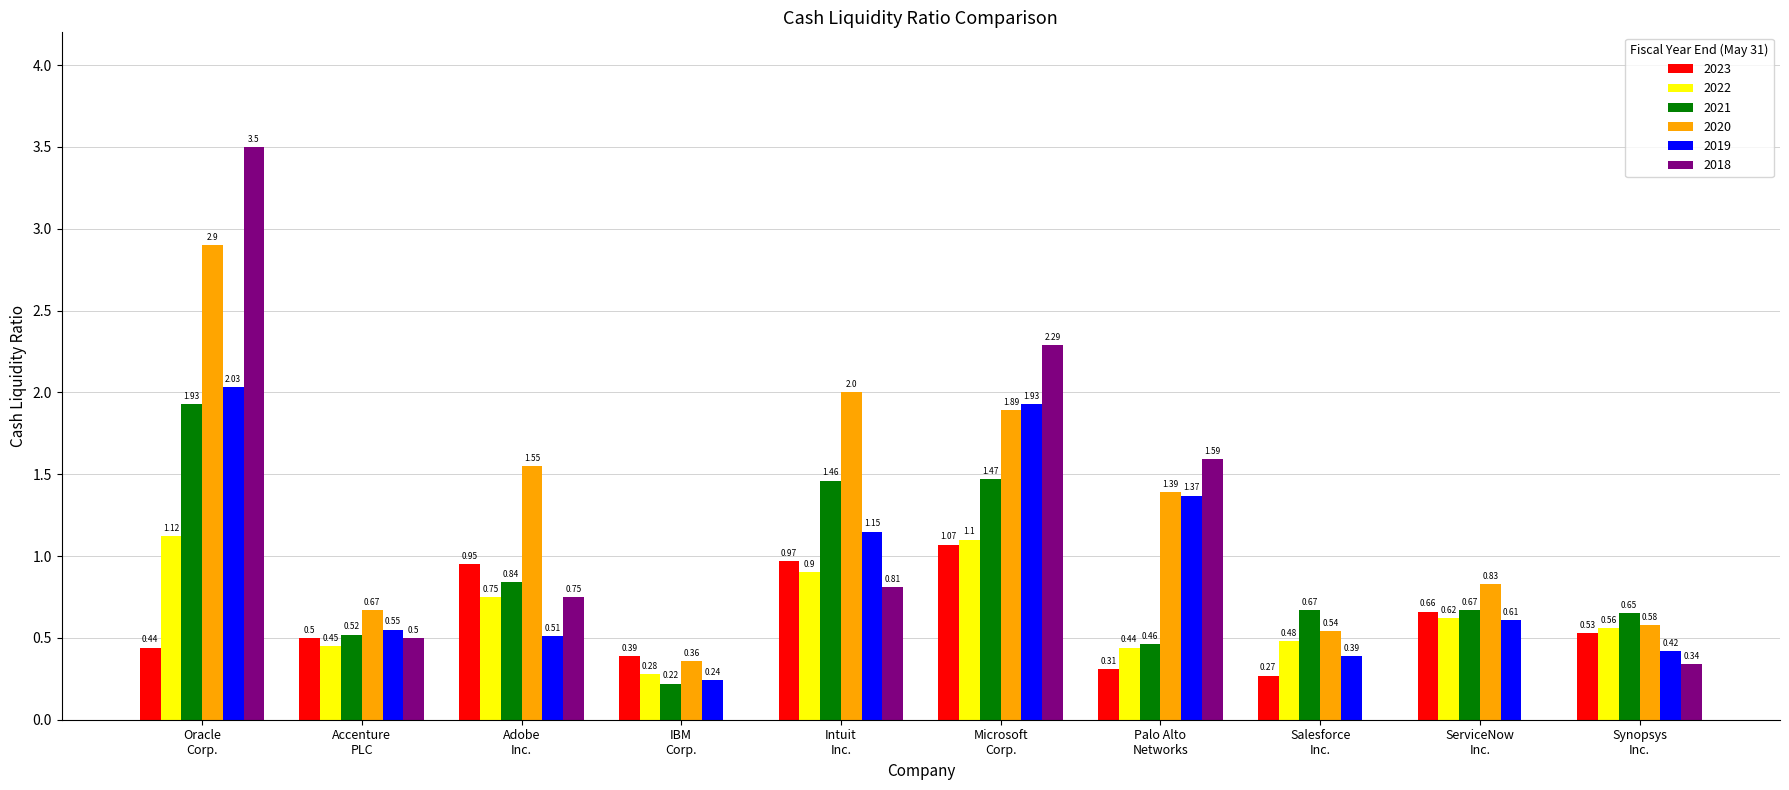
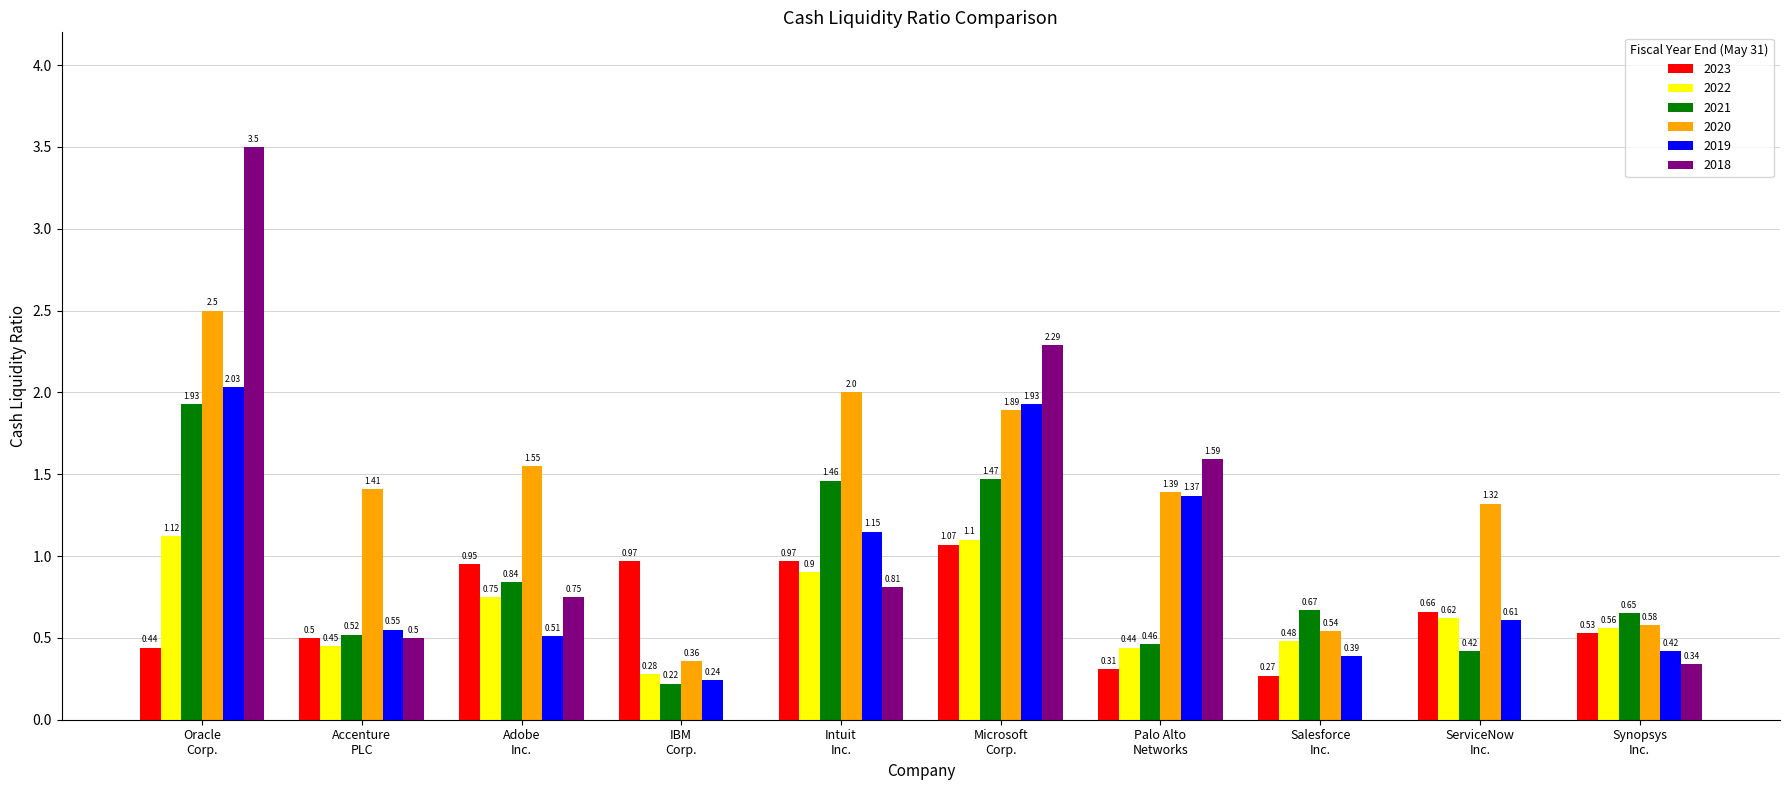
2020, Oracle Corp.: 2.9 -> 2.5
2020, Accenture PLC: 0.67 -> 1.41
2023, IBM Corp.: 0.39 -> 0.97
2021, ServiceNow Inc.: 0.67 -> 0.42
2020, ServiceNow Inc.: 0.83 -> 1.32
